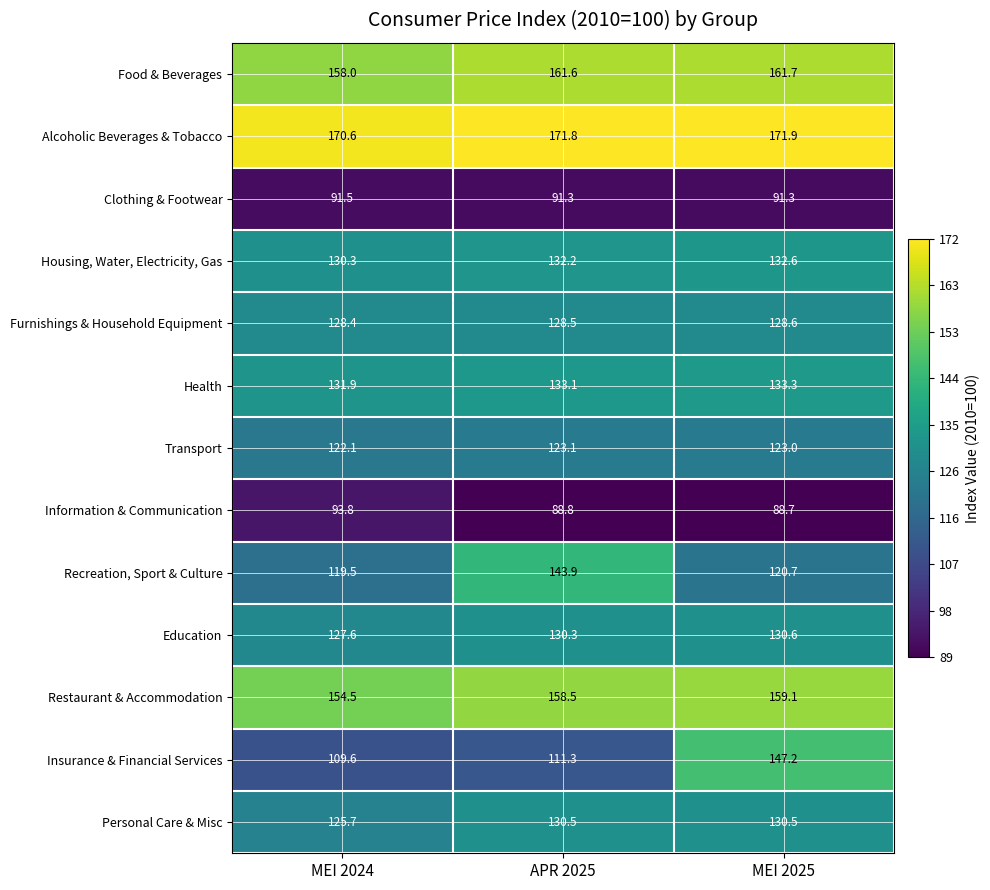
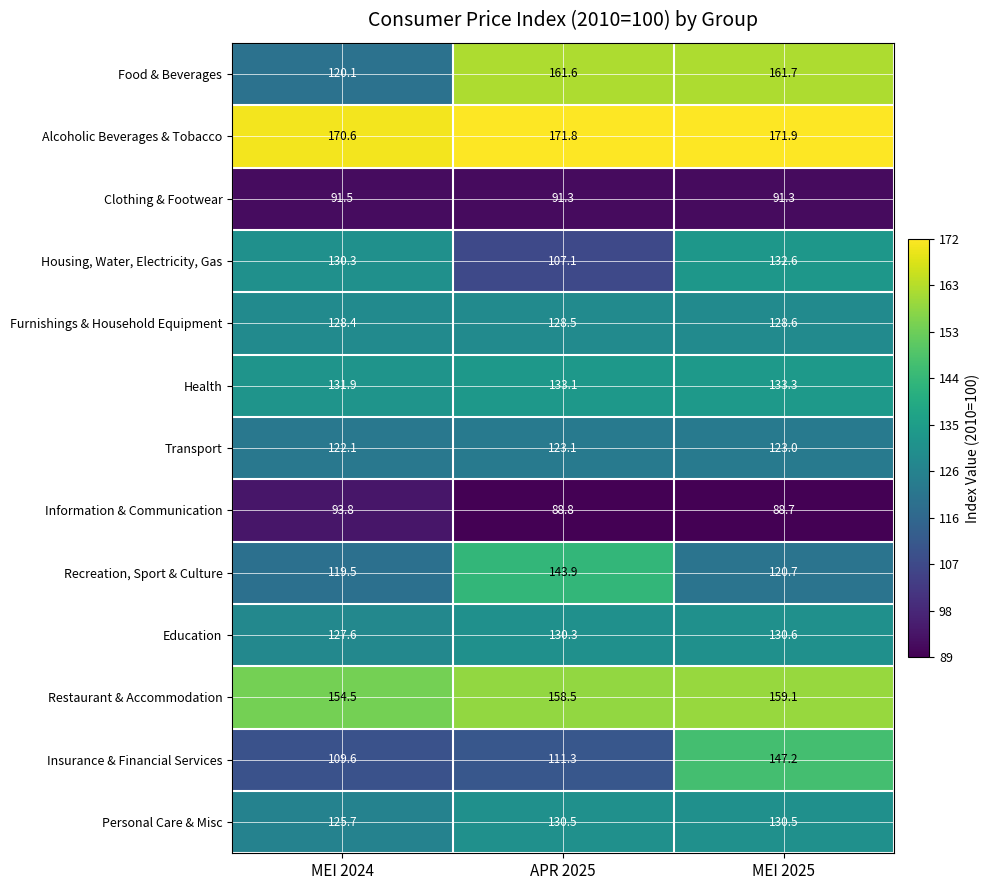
Food & Beverages, MEI 2024: 158.0 -> 120.1
Housing, Water, Electricity, Gas, APR 2025: 132.2 -> 107.1
